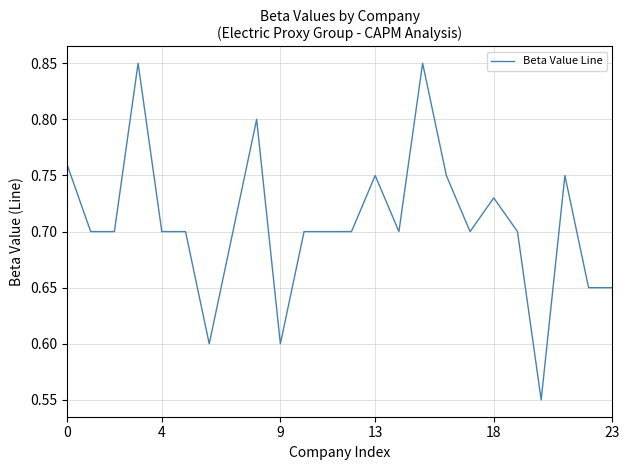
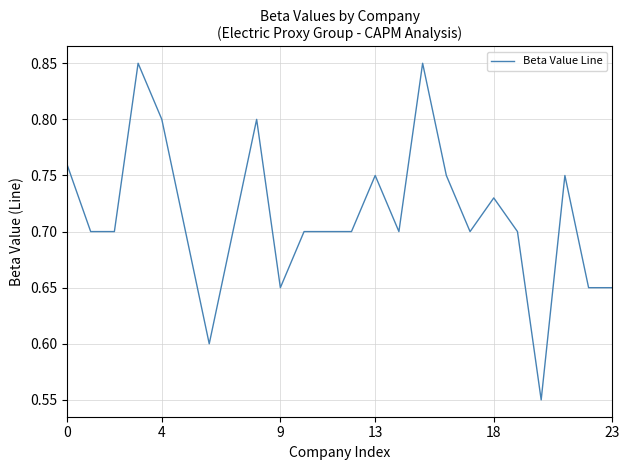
4: 0.7 -> 0.8
9: 0.60 -> 0.65
